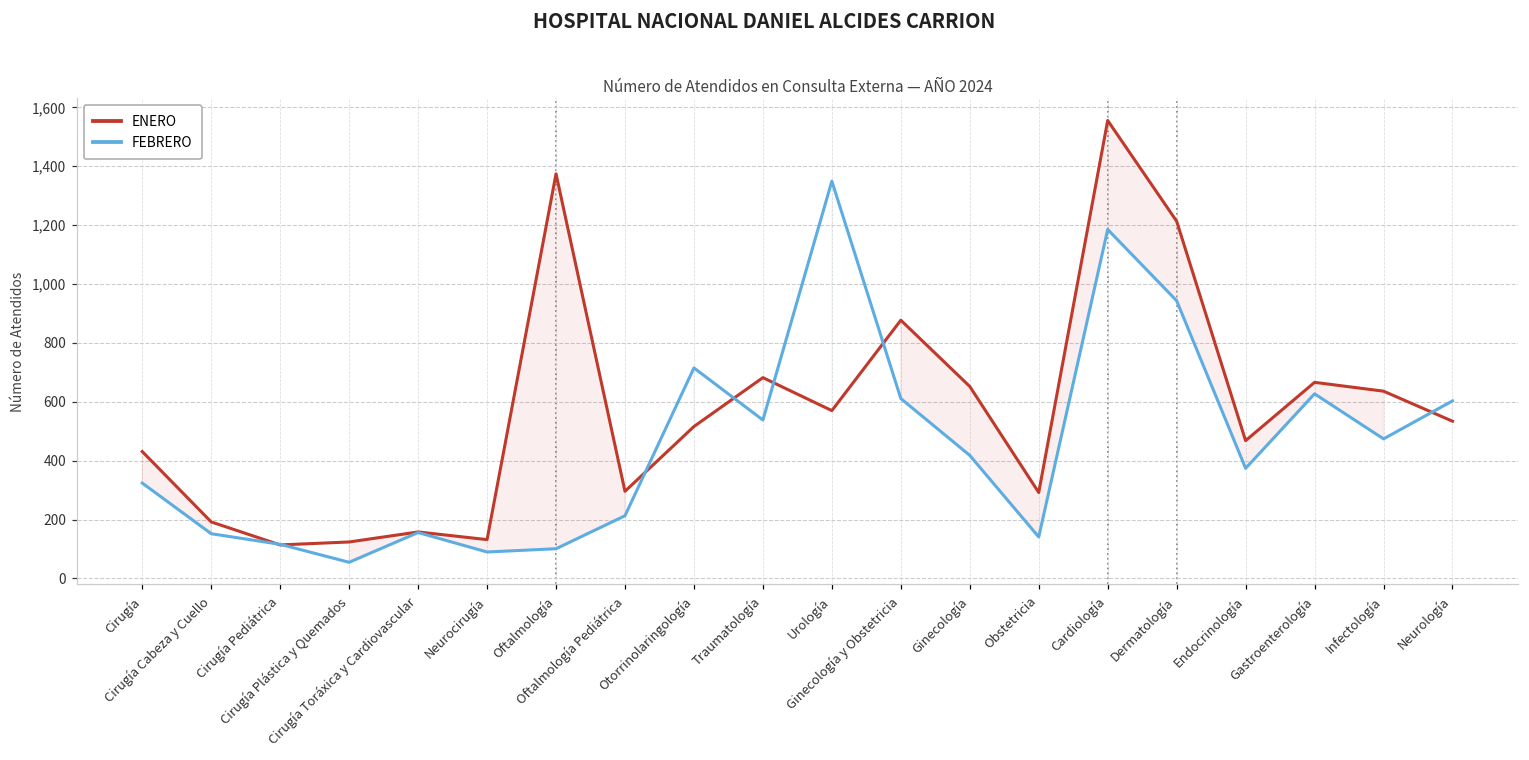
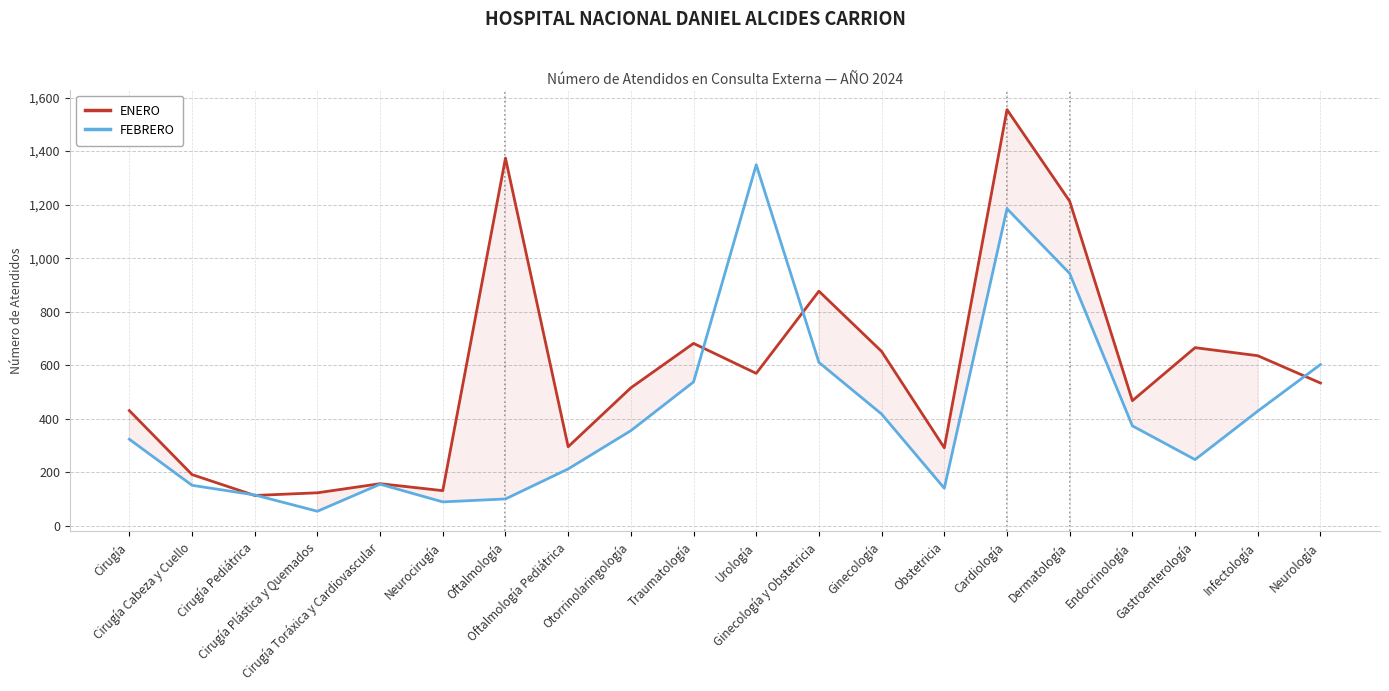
FEBRERO, Otorrinolaringología: 720 -> 360
FEBRERO, Gastroenterología: 630 -> 250
FEBRERO, Infectología: 470 -> 430
